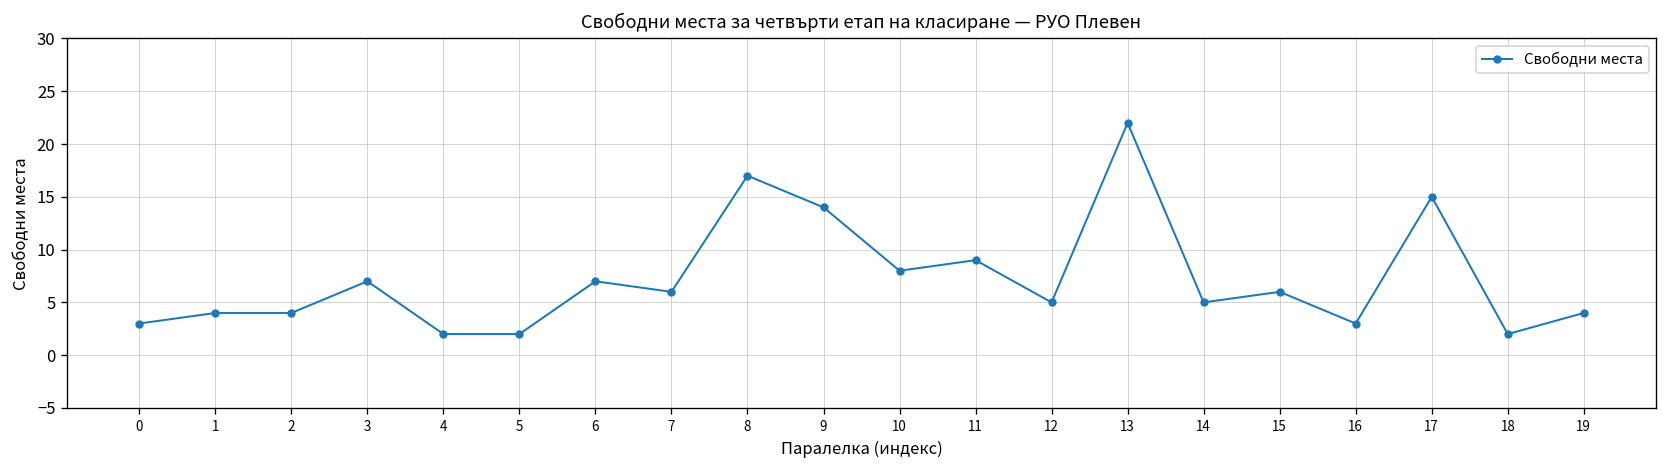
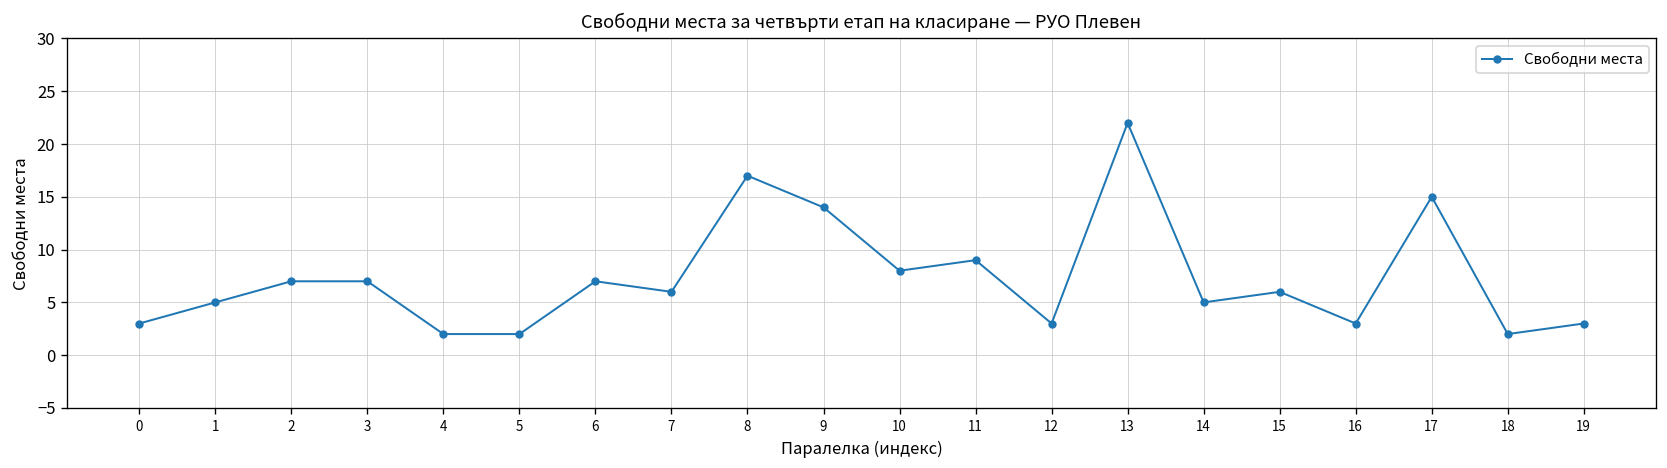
1: 4 -> 5
2: 4 -> 7
12: 5 -> 3
19: 4 -> 3
